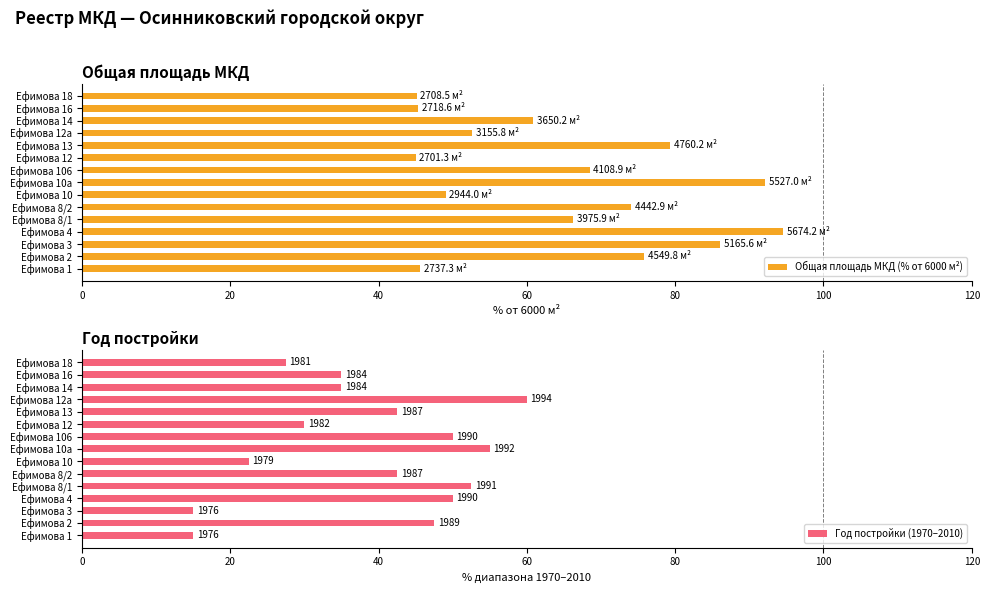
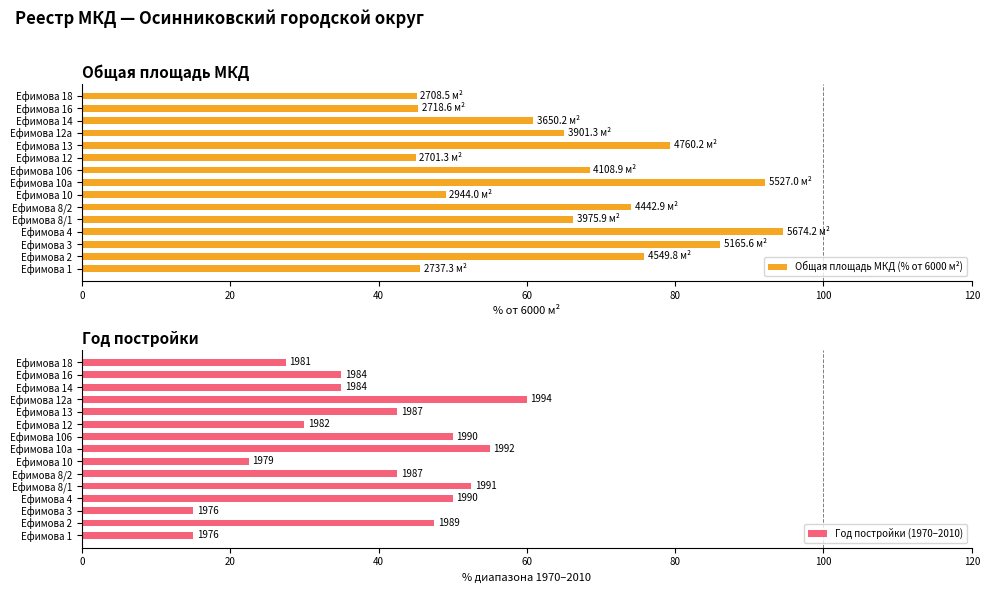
Общая площадь МКД, Ефимова 12а: 3155.8 -> 3901.3
